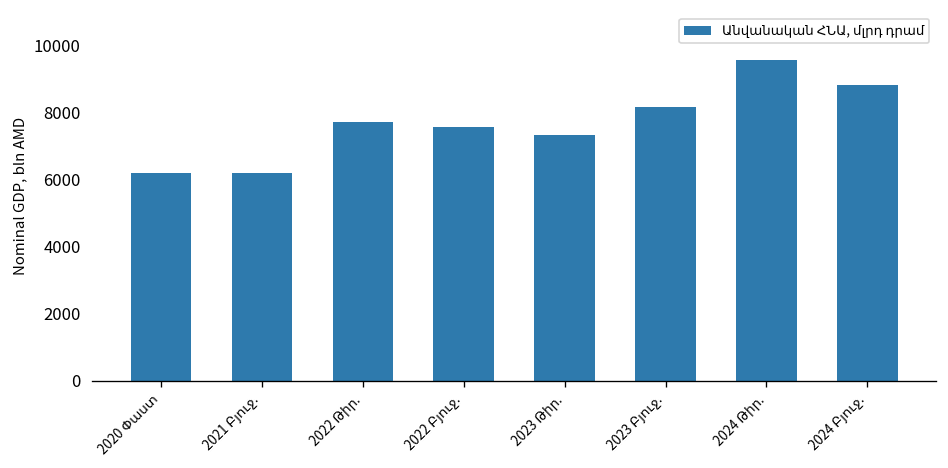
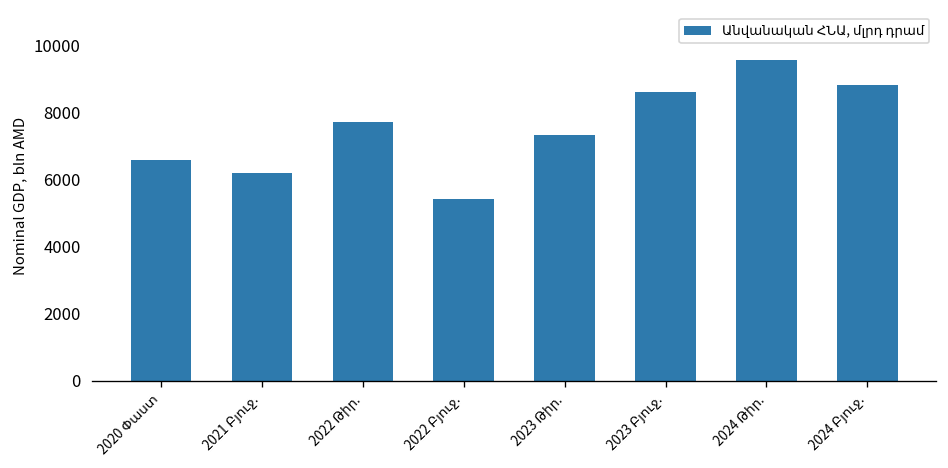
2020 Փաստ: 6200 -> 6600
2022 Բյուջ.: 7600 -> 5400
2023 Բյուջ.: 8200 -> 8600
